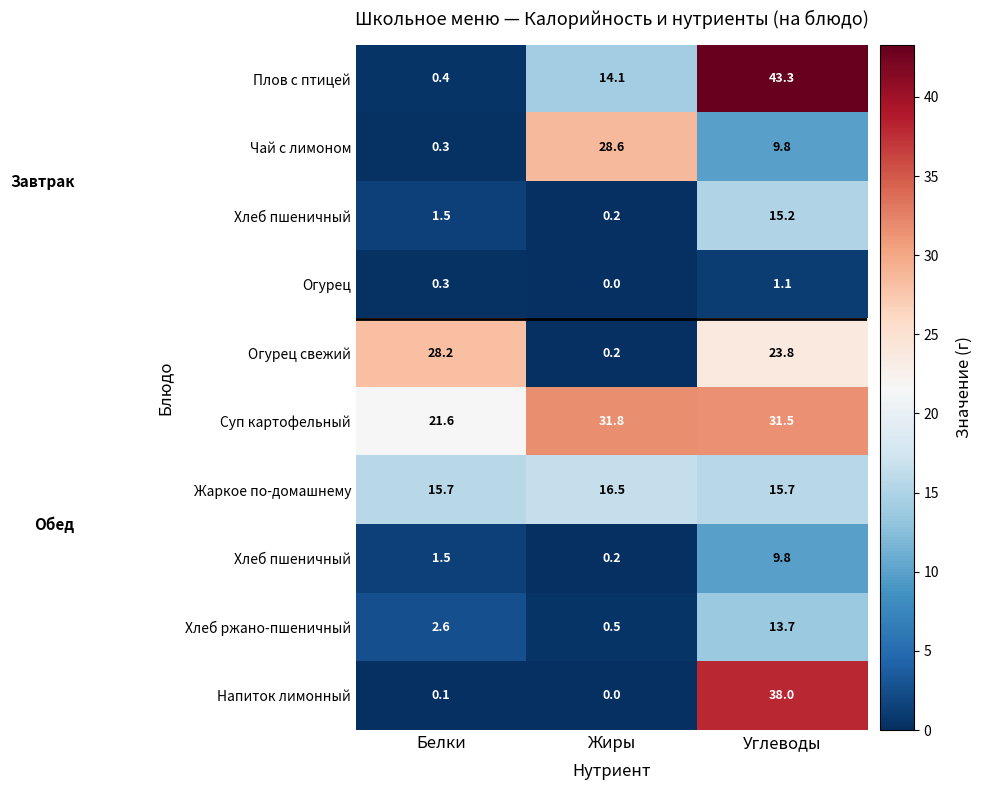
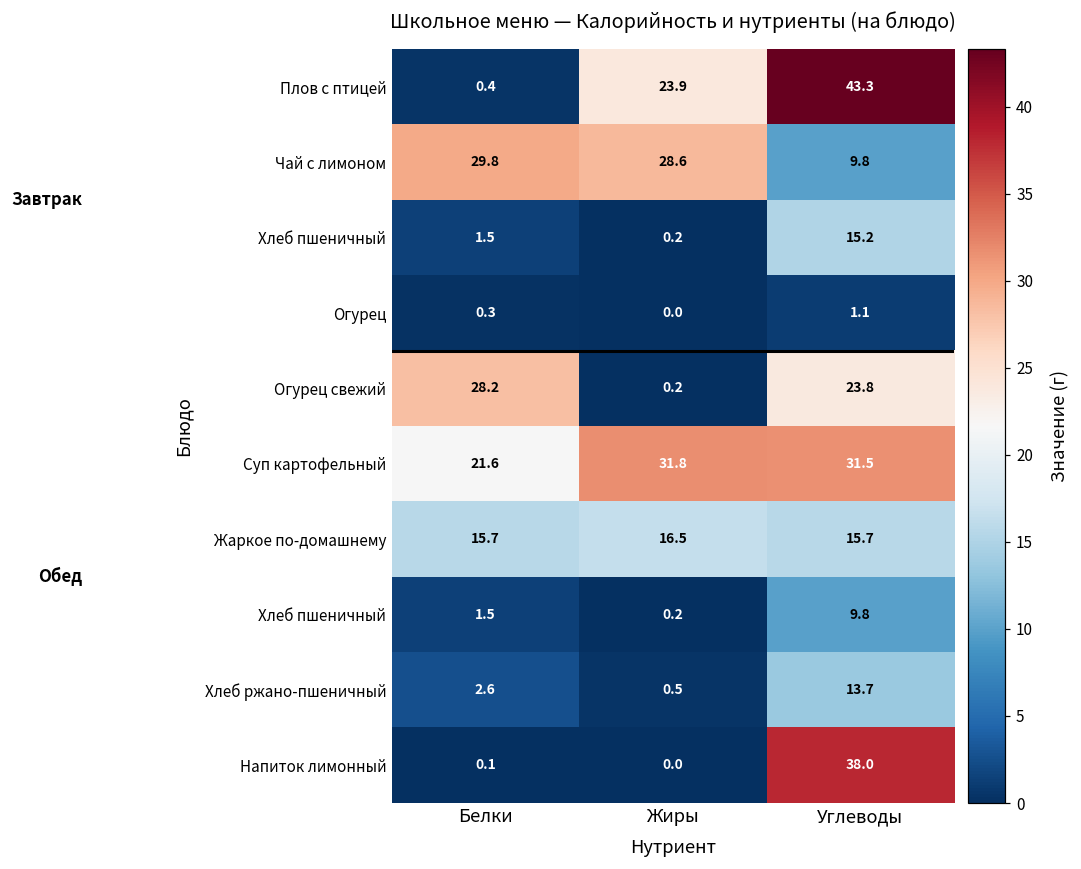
Плов с птицей, Жиры: 14.1 -> 23.9
Чай с лимоном, Белки: 0.3 -> 29.8
